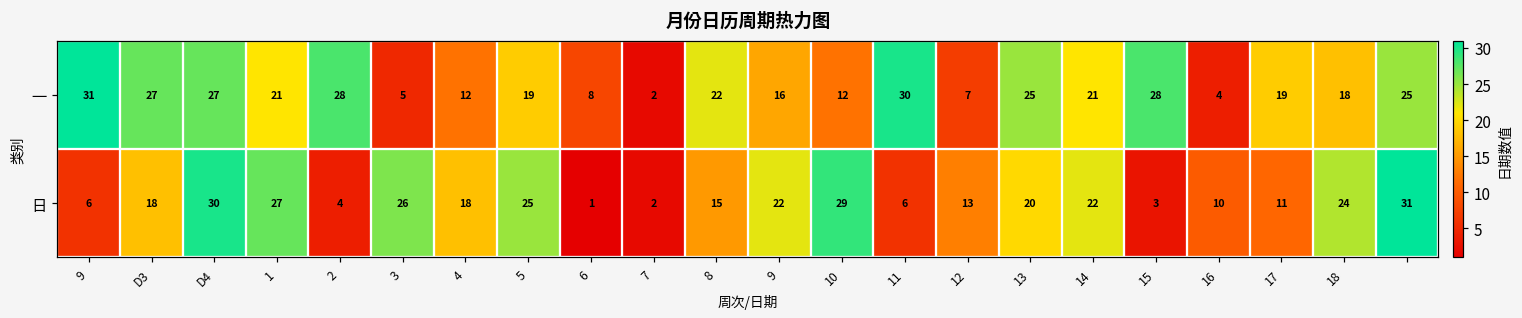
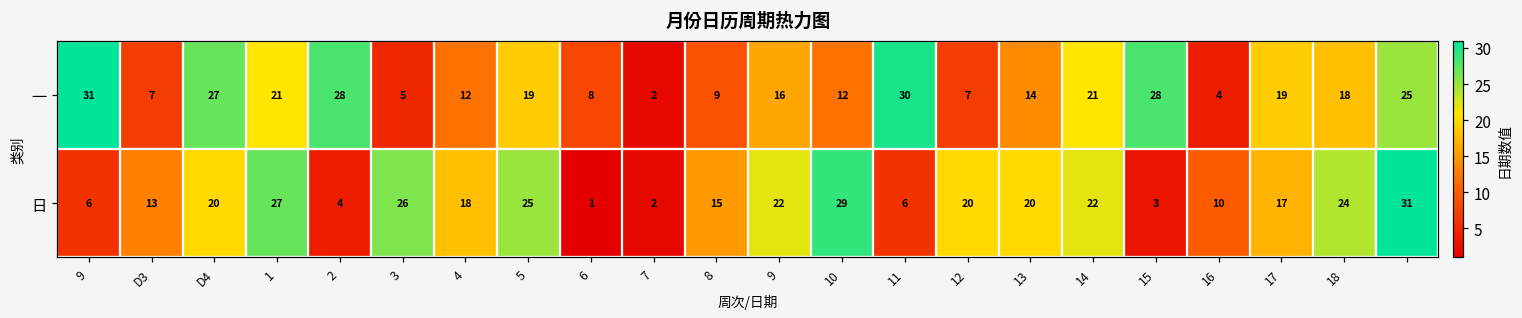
一, D3: 27 -> 7
一, 8: 22 -> 9
一, 13: 25 -> 14
日, D3: 18 -> 13
日, D4: 30 -> 20
日, 12: 13 -> 20
日, 17: 11 -> 17
